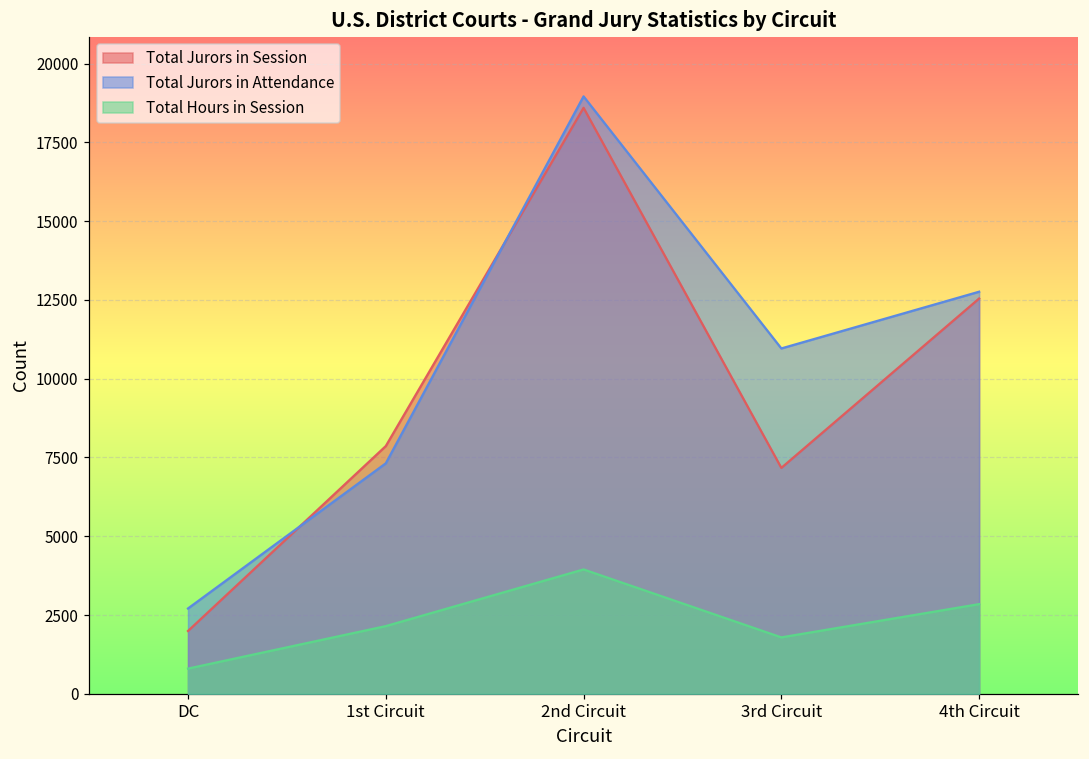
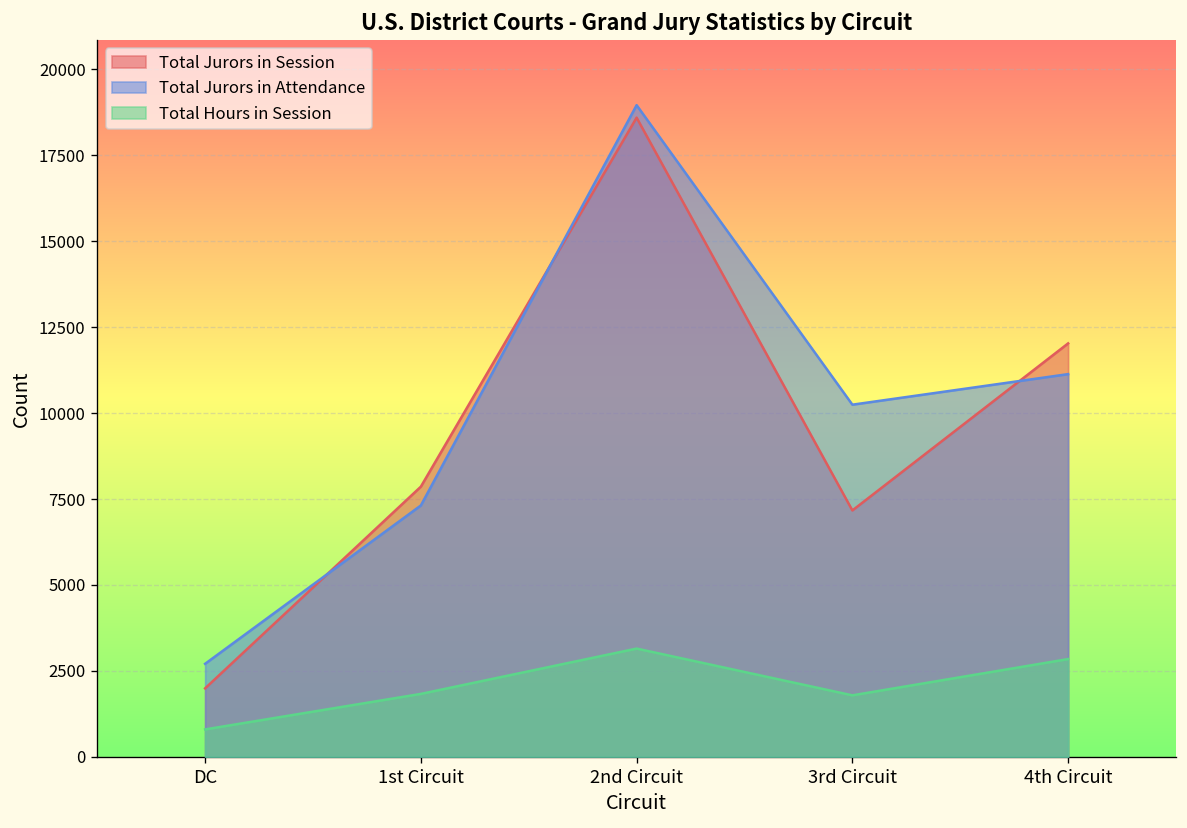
Total Hours in Session, 1st Circuit: 2100 -> 1800
Total Hours in Session, 2nd Circuit: 3900 -> 3200
Total Jurors in Attendance, 3rd Circuit: 11000 -> 10200
Total Jurors in Session, 4th Circuit: 12500 -> 12000
Total Jurors in Attendance, 4th Circuit: 12800 -> 11100
